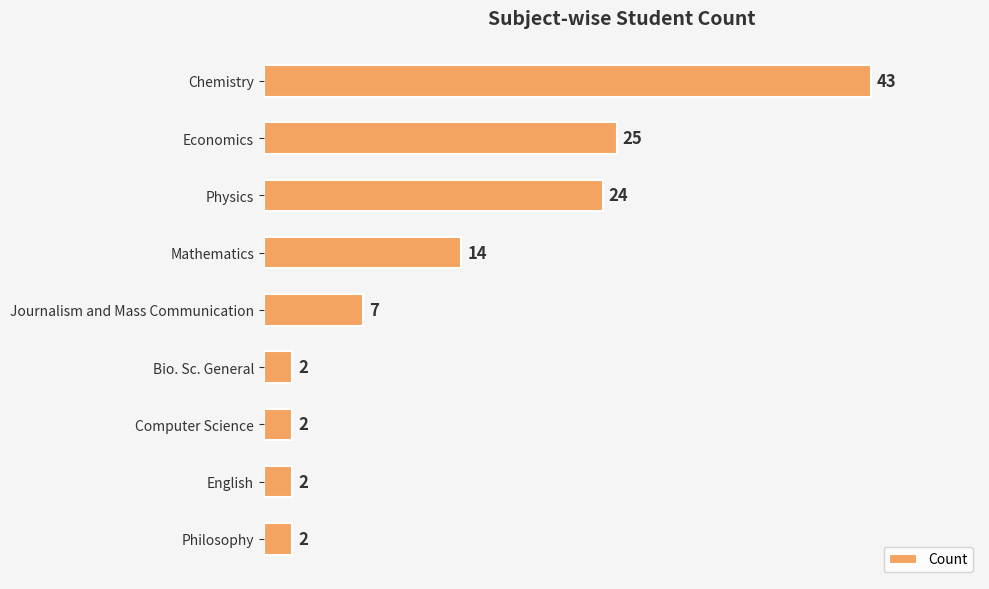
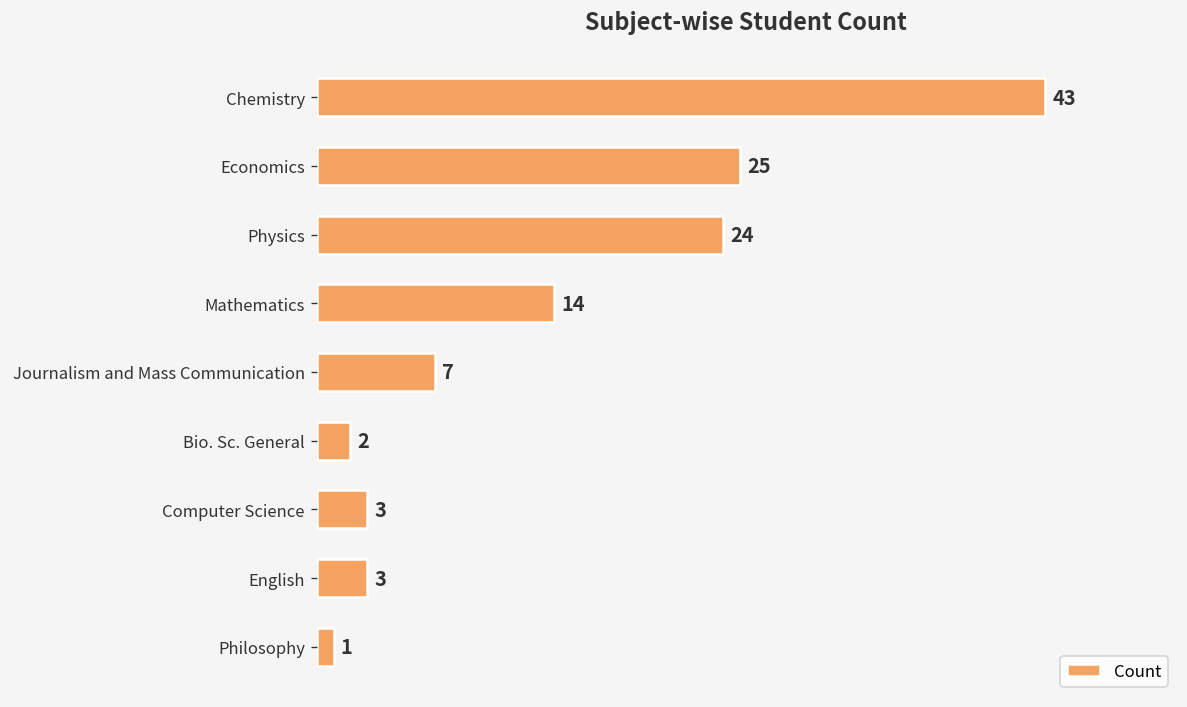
Computer Science: 2 -> 3
English: 2 -> 3
Philosophy: 2 -> 1
